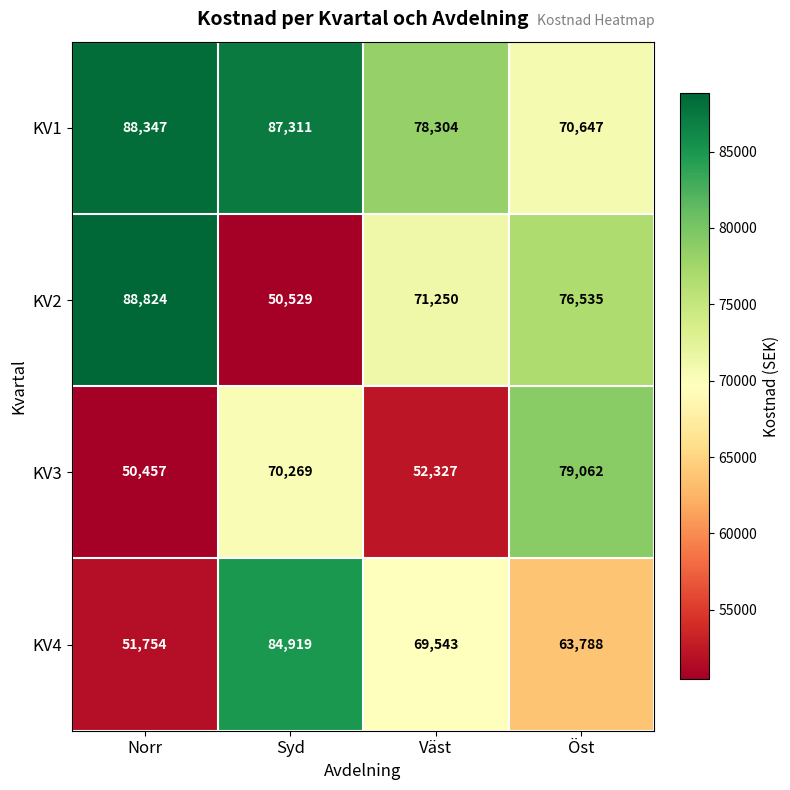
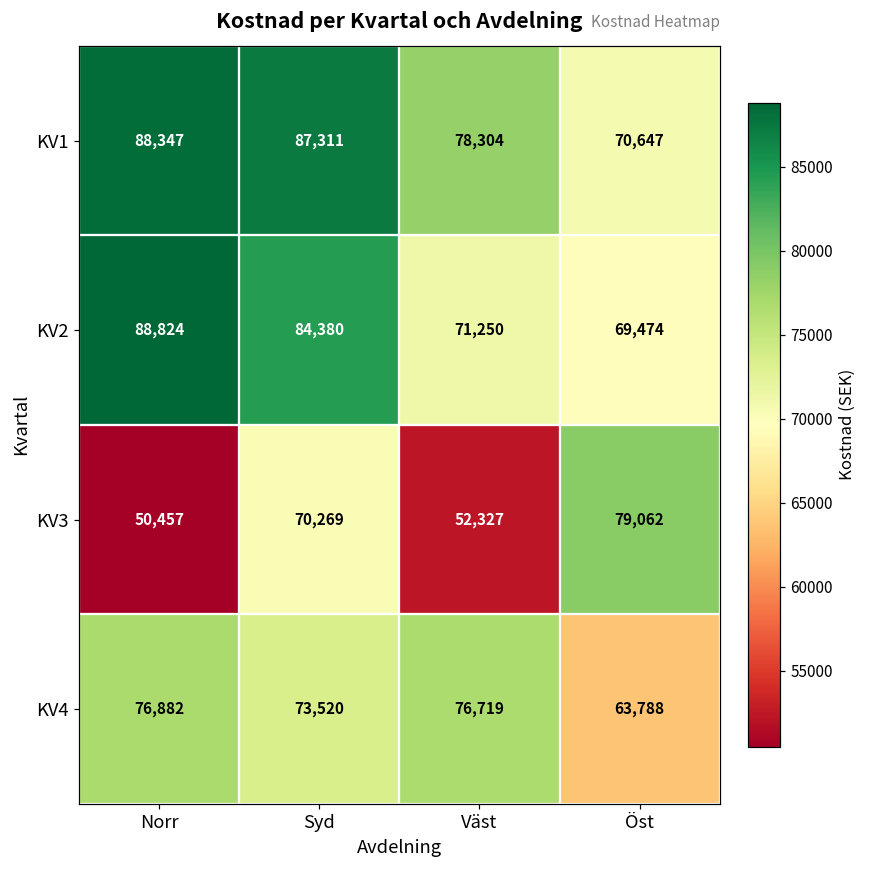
KV2, Syd: 50,529 -> 84,380
KV2, Öst: 76,535 -> 69,474
KV4, Norr: 51,754 -> 76,882
KV4, Syd: 84,919 -> 73,520
KV4, Väst: 69,543 -> 76,719
